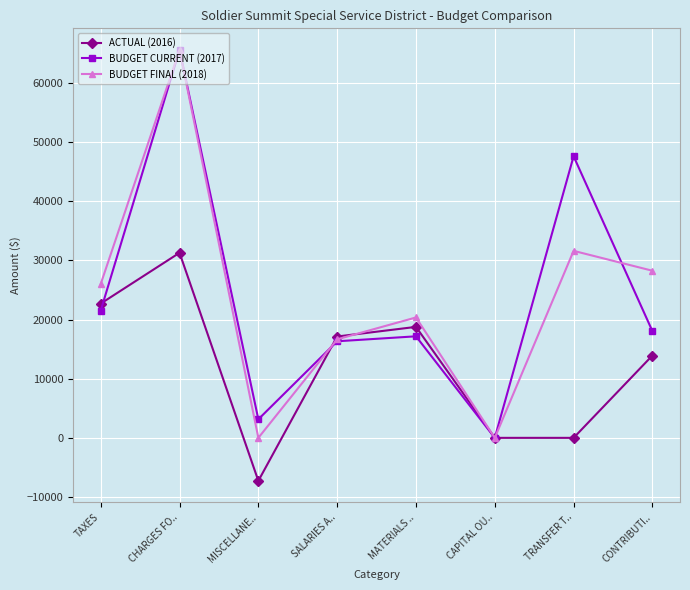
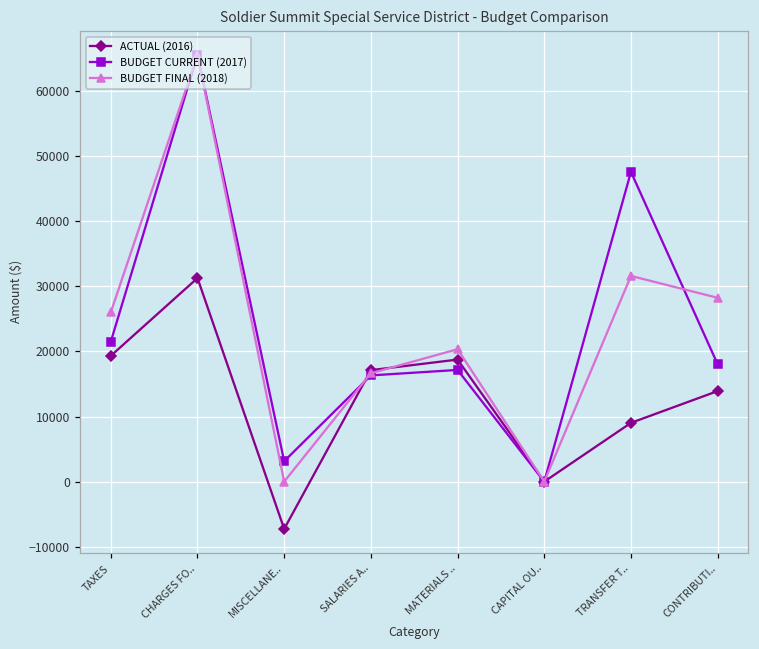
ACTUAL (2016), TAXES: 23000 -> 19000
ACTUAL (2016), TRANSFER T..: 0 -> 9000
